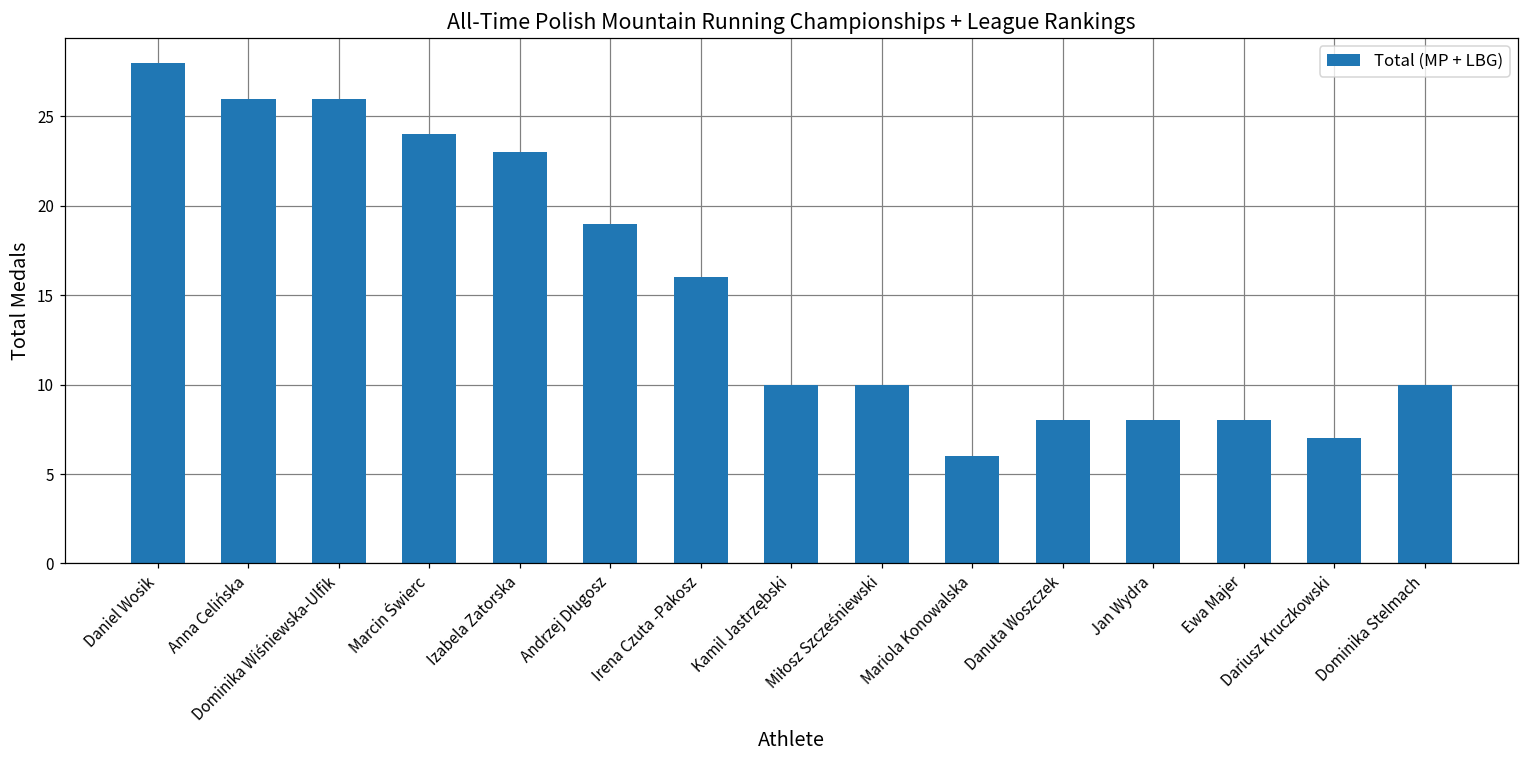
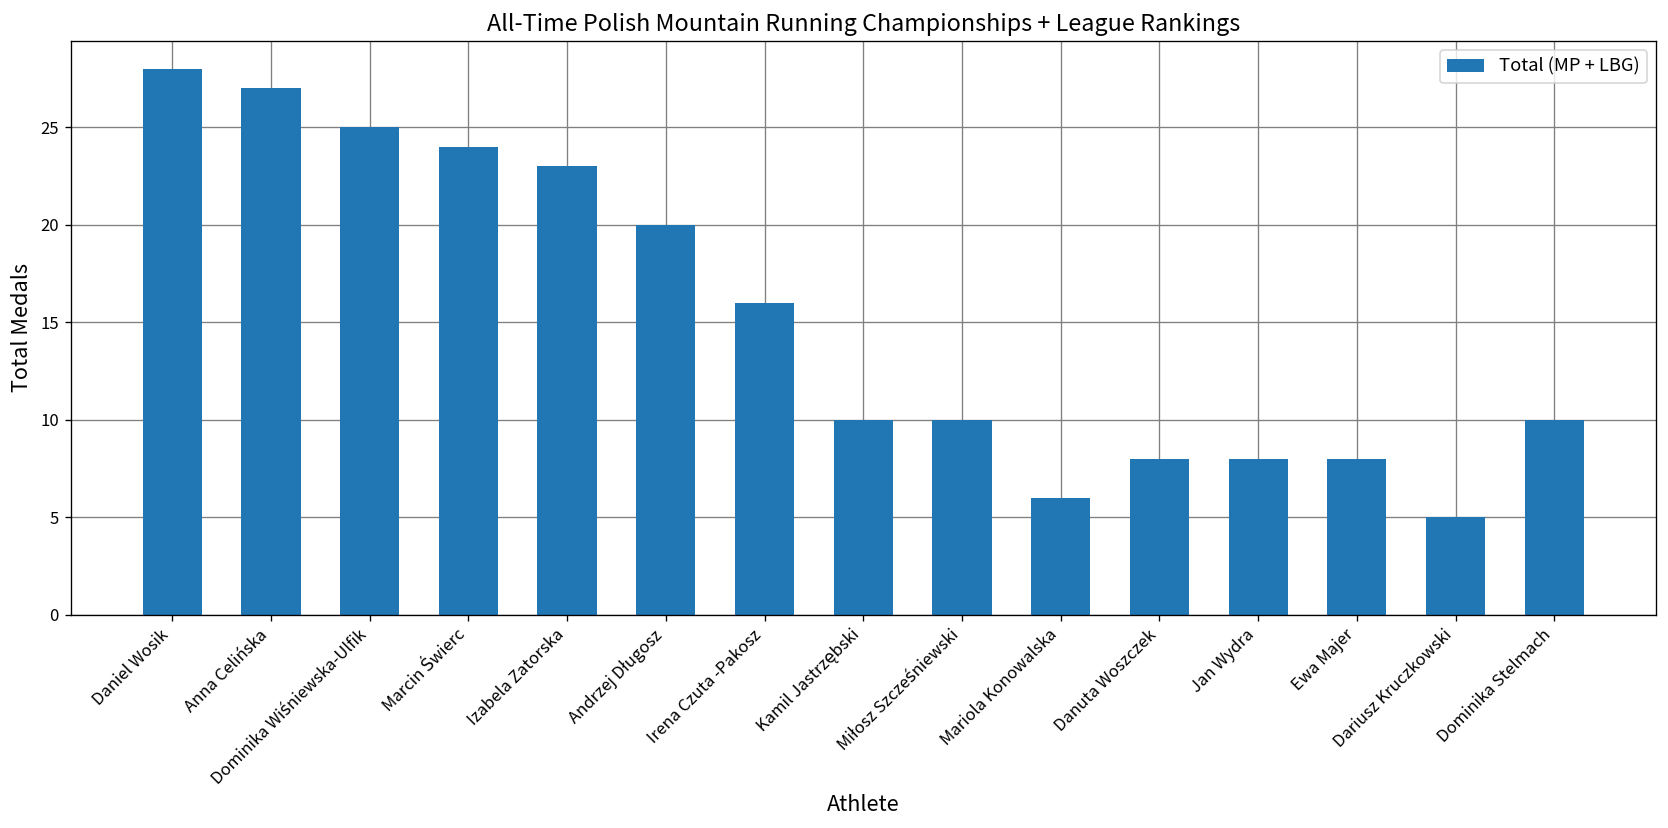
Anna Celińska: 26 -> 27
Dominika Wiśniewska-Ulfik: 26 -> 25
Andrzej Długosz: 19 -> 20
Dariusz Kruczkowski: 7 -> 5
